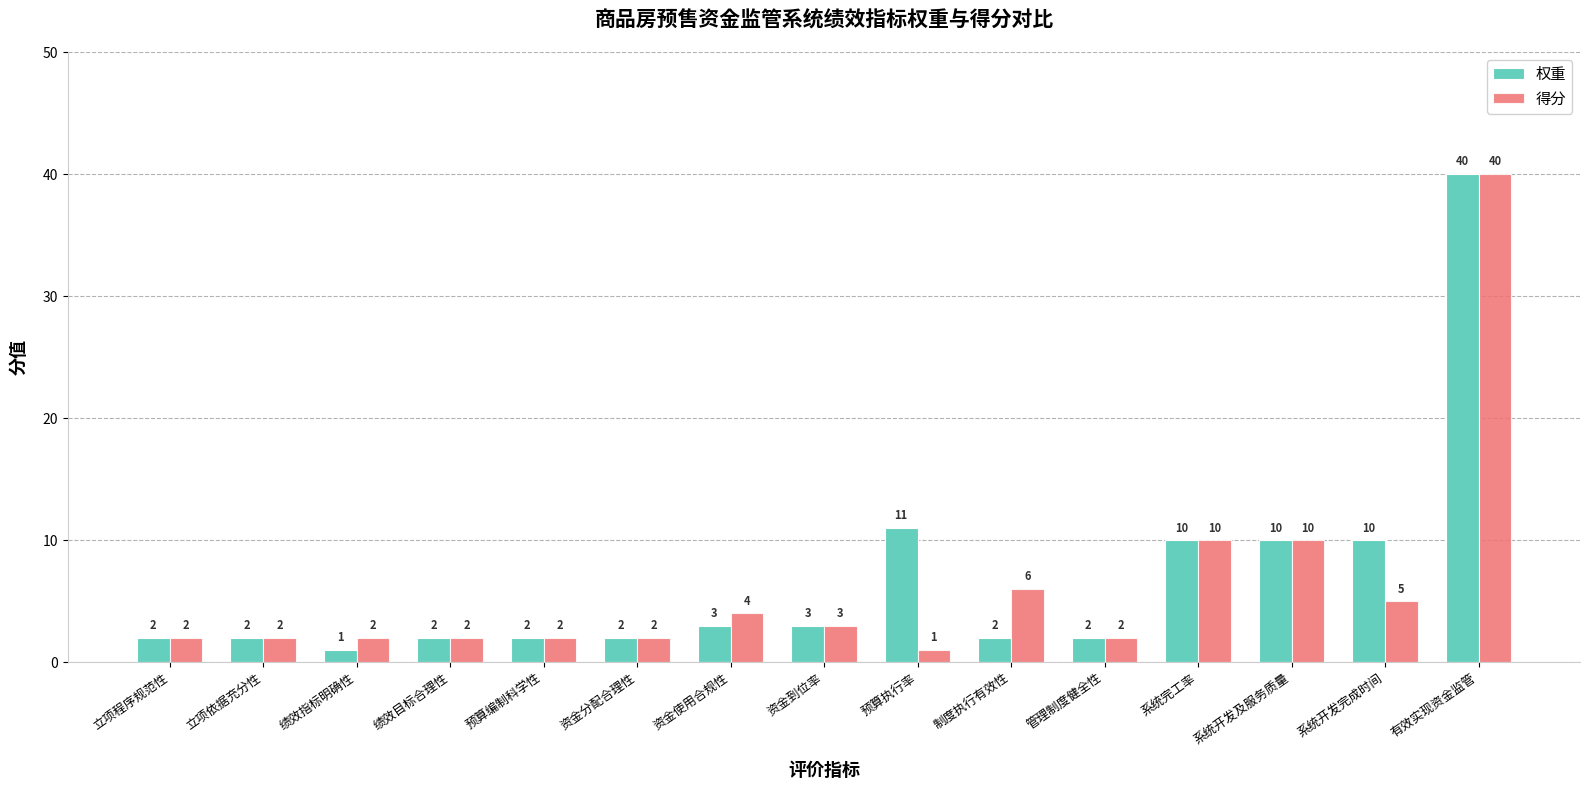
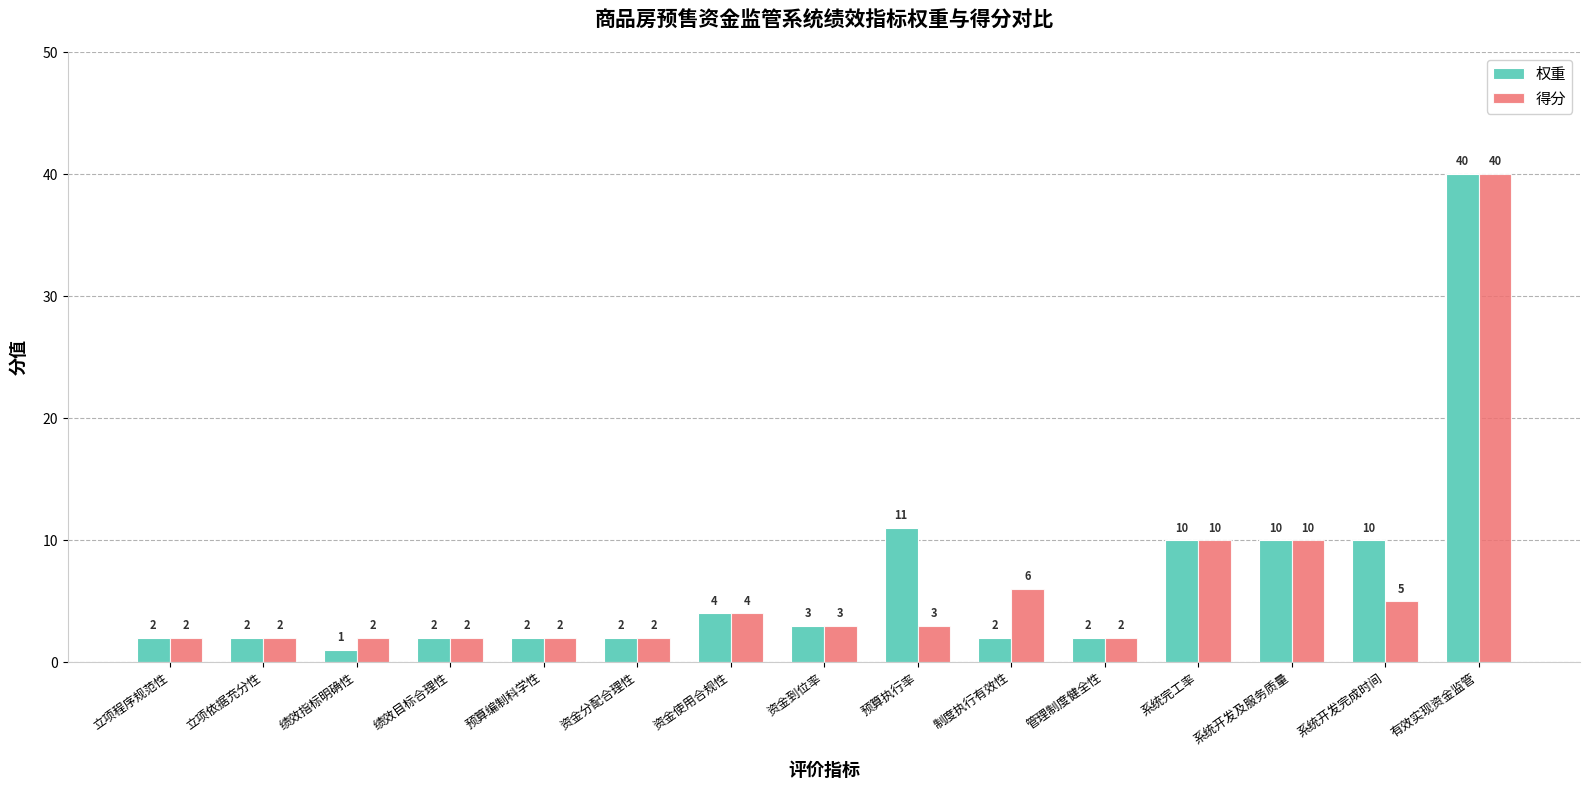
权重, 资金使用合规性: 3 -> 4
得分, 预算执行率: 1 -> 3
